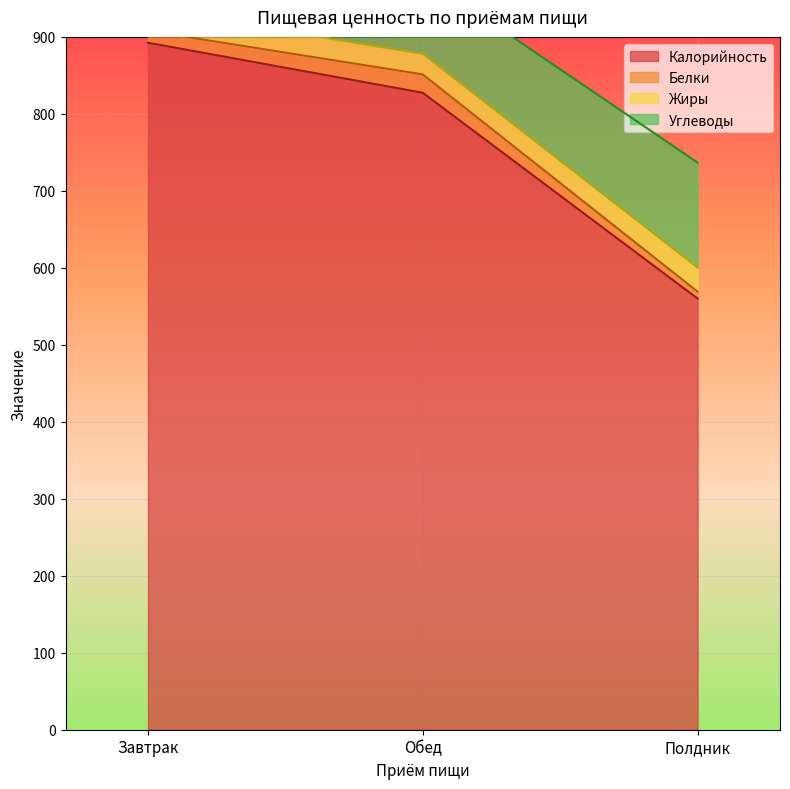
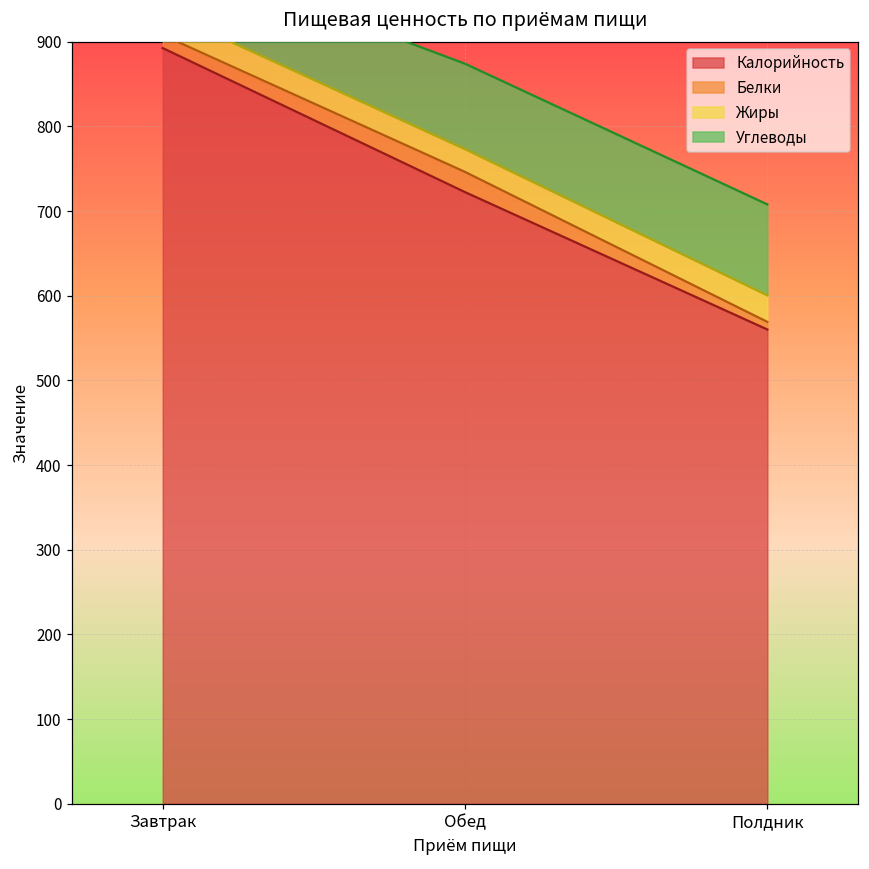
Калорийность, Обед: 830 -> 720
Углеводы, Полдник: 140 -> 110
